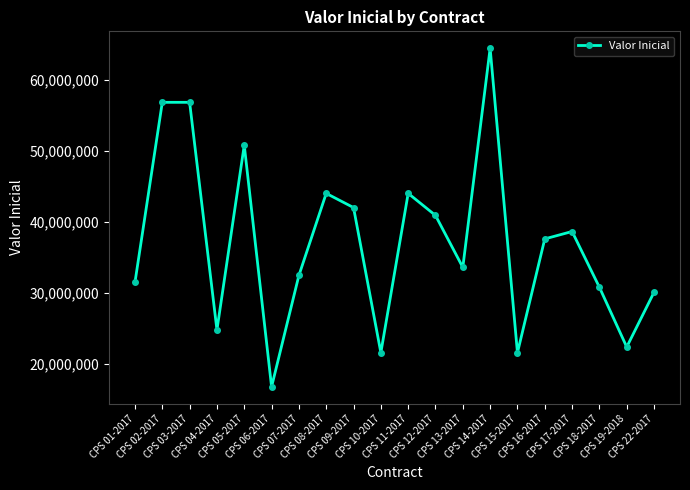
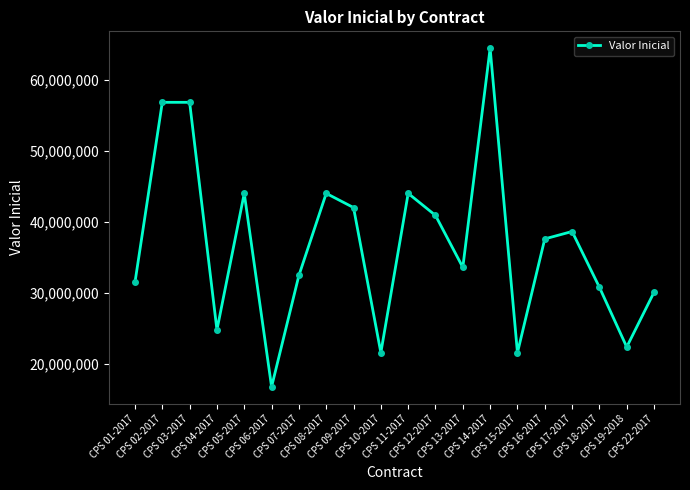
CPS 05-2017: 51,000,000 -> 44,000,000
